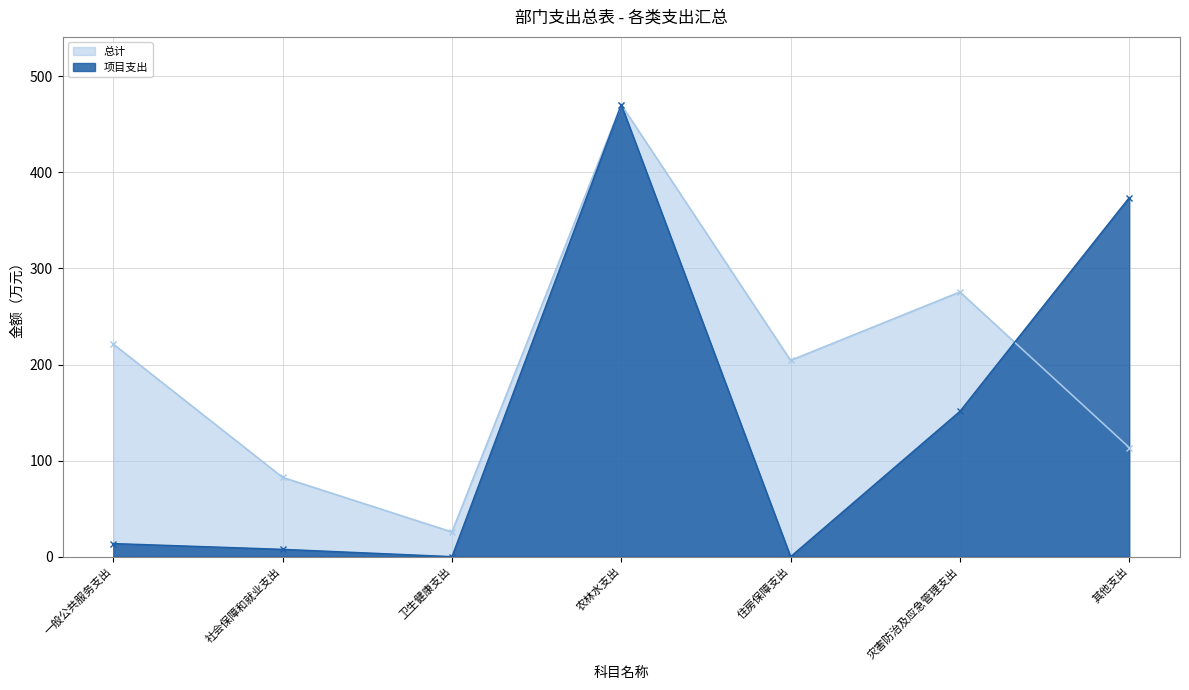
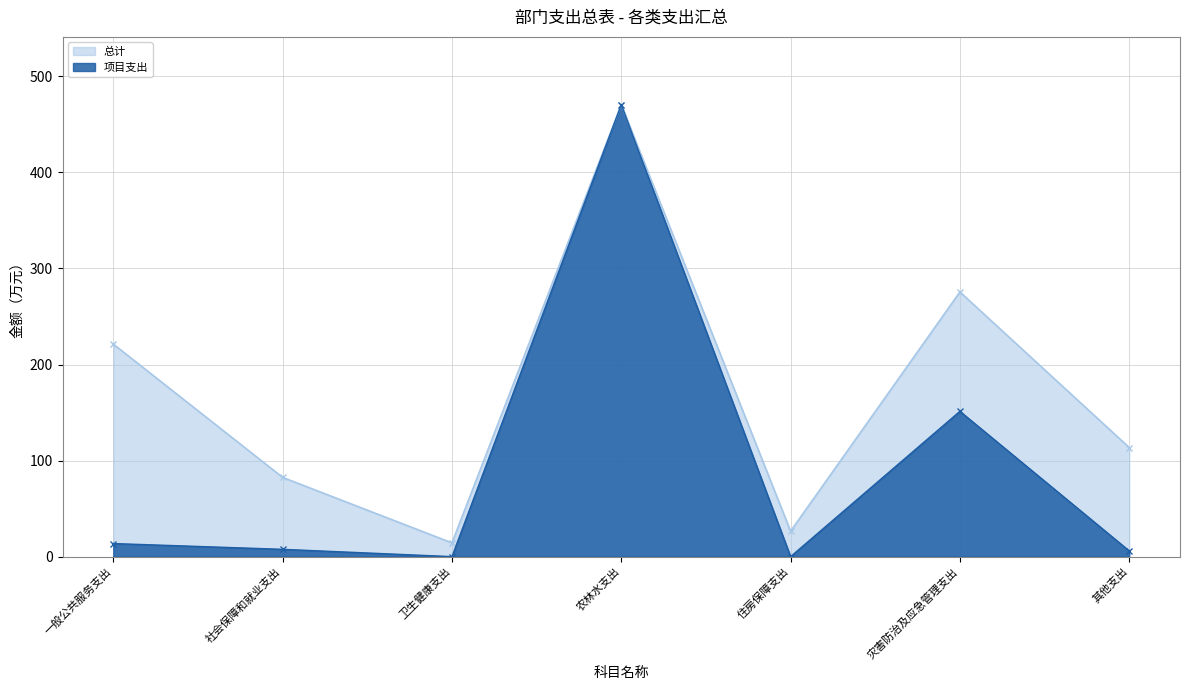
总计, 卫生健康支出: 30 -> 10
总计, 住房保障支出: 200 -> 30
项目支出, 其他支出: 370 -> 10
